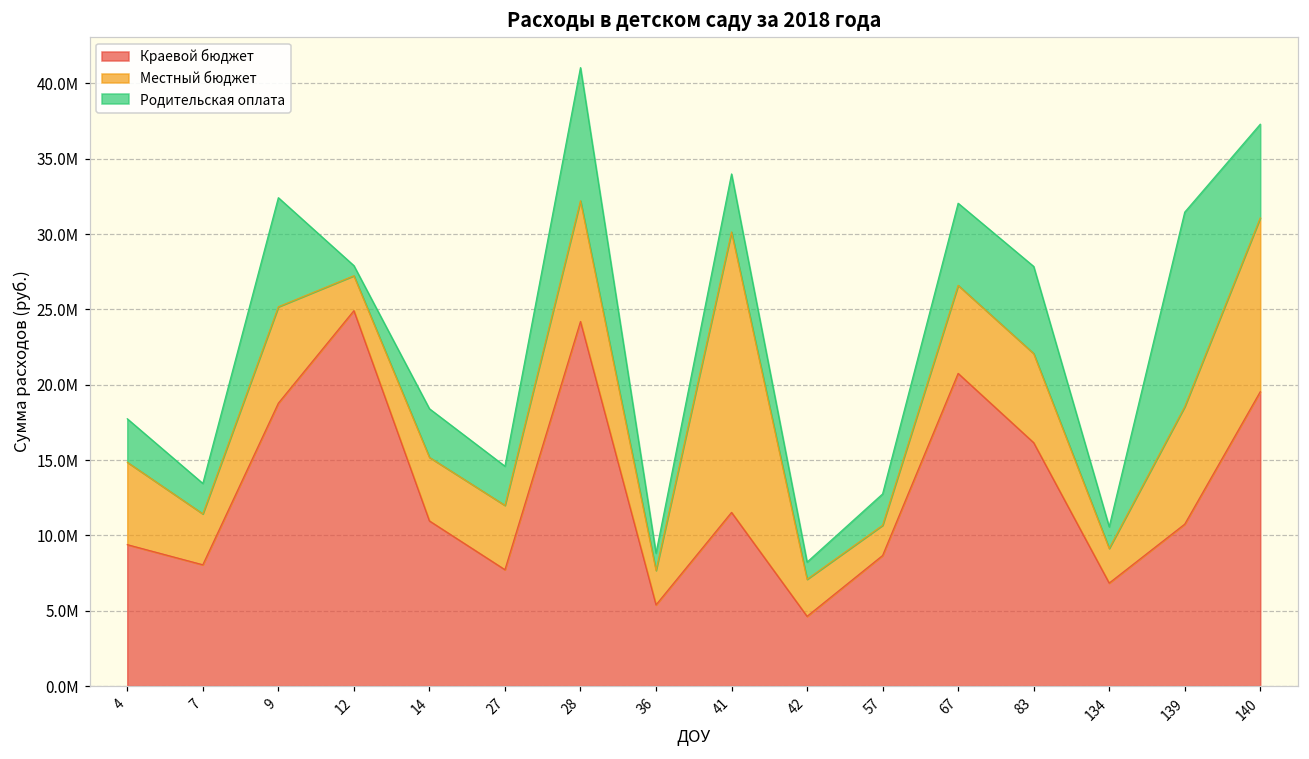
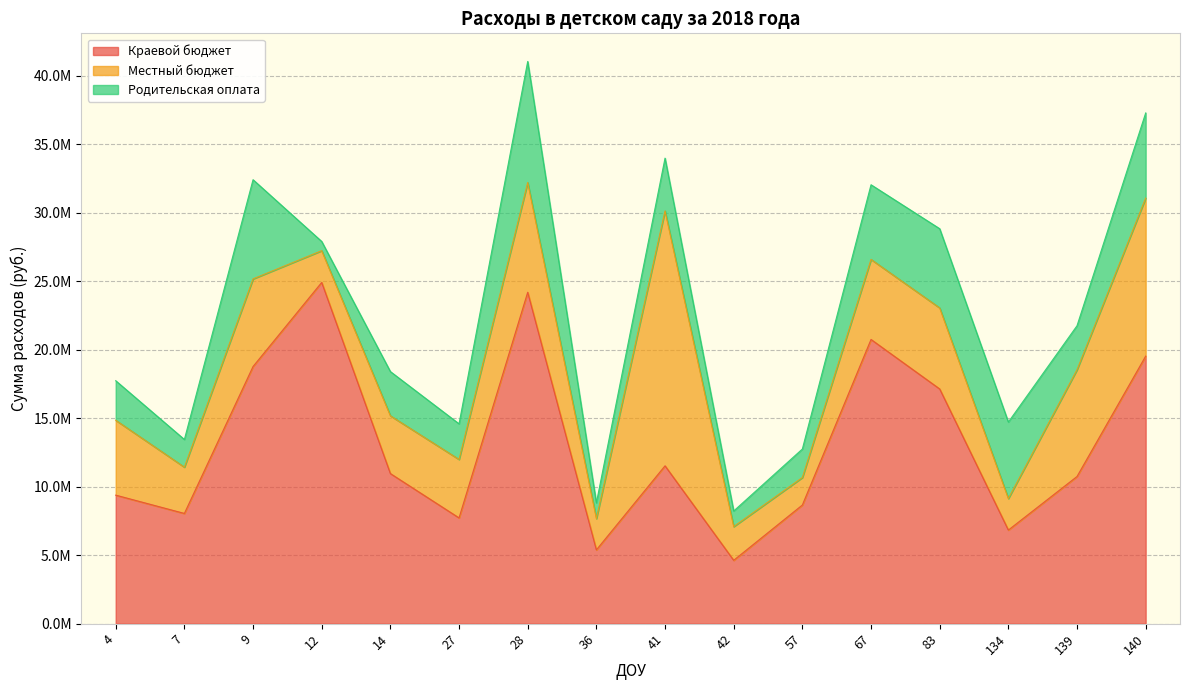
Краевой бюджет, 83: 16200000 -> 17100000
Родительская оплата, 134: 1400000 -> 5600000
Родительская оплата, 139: 12900000 -> 3200000
